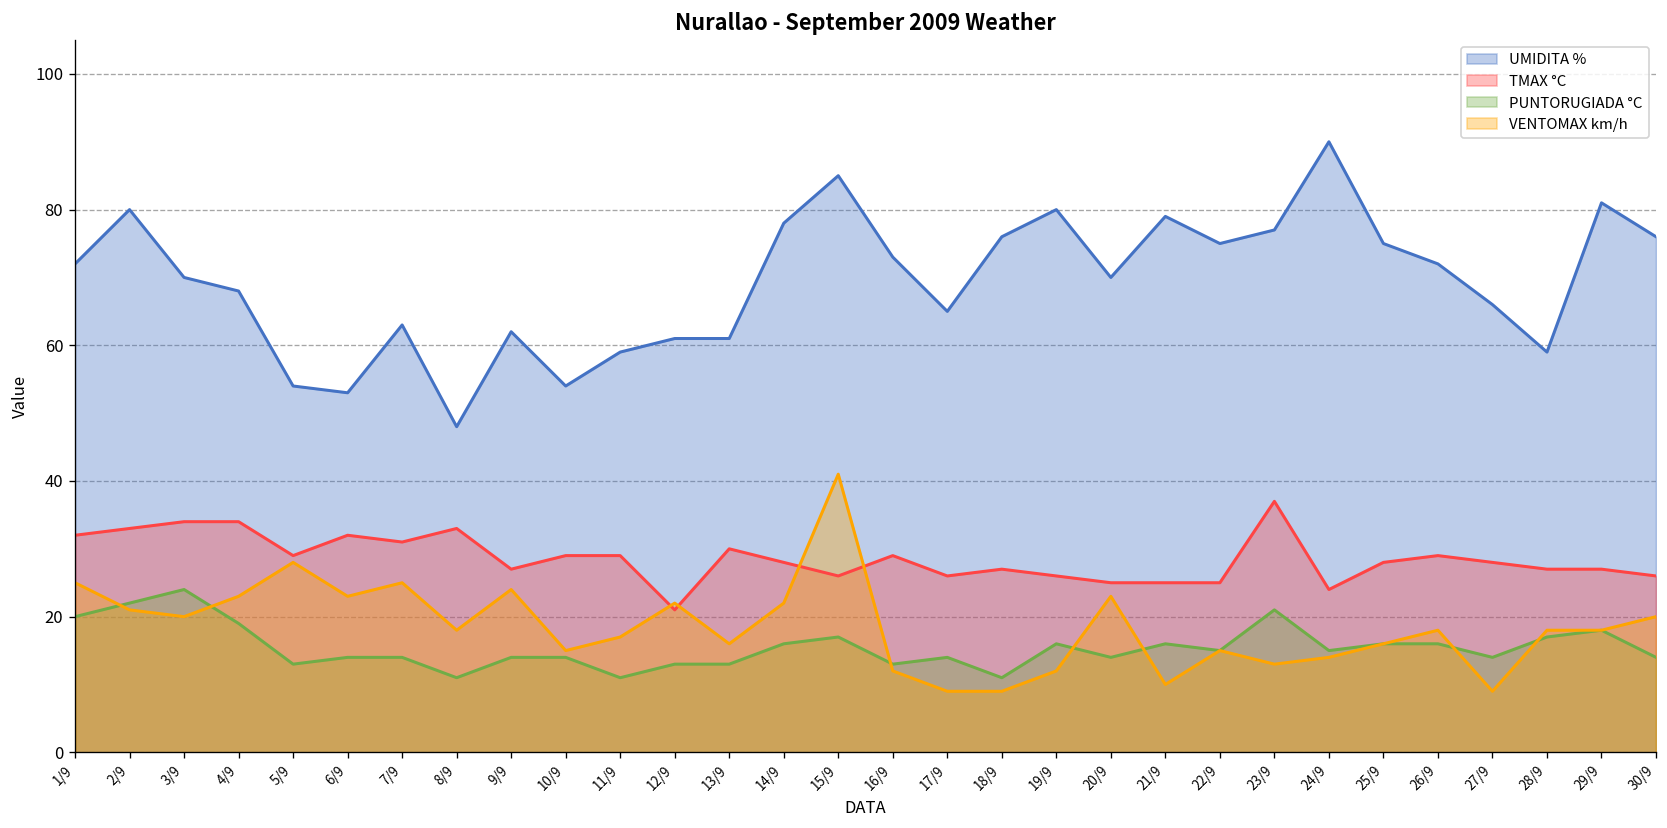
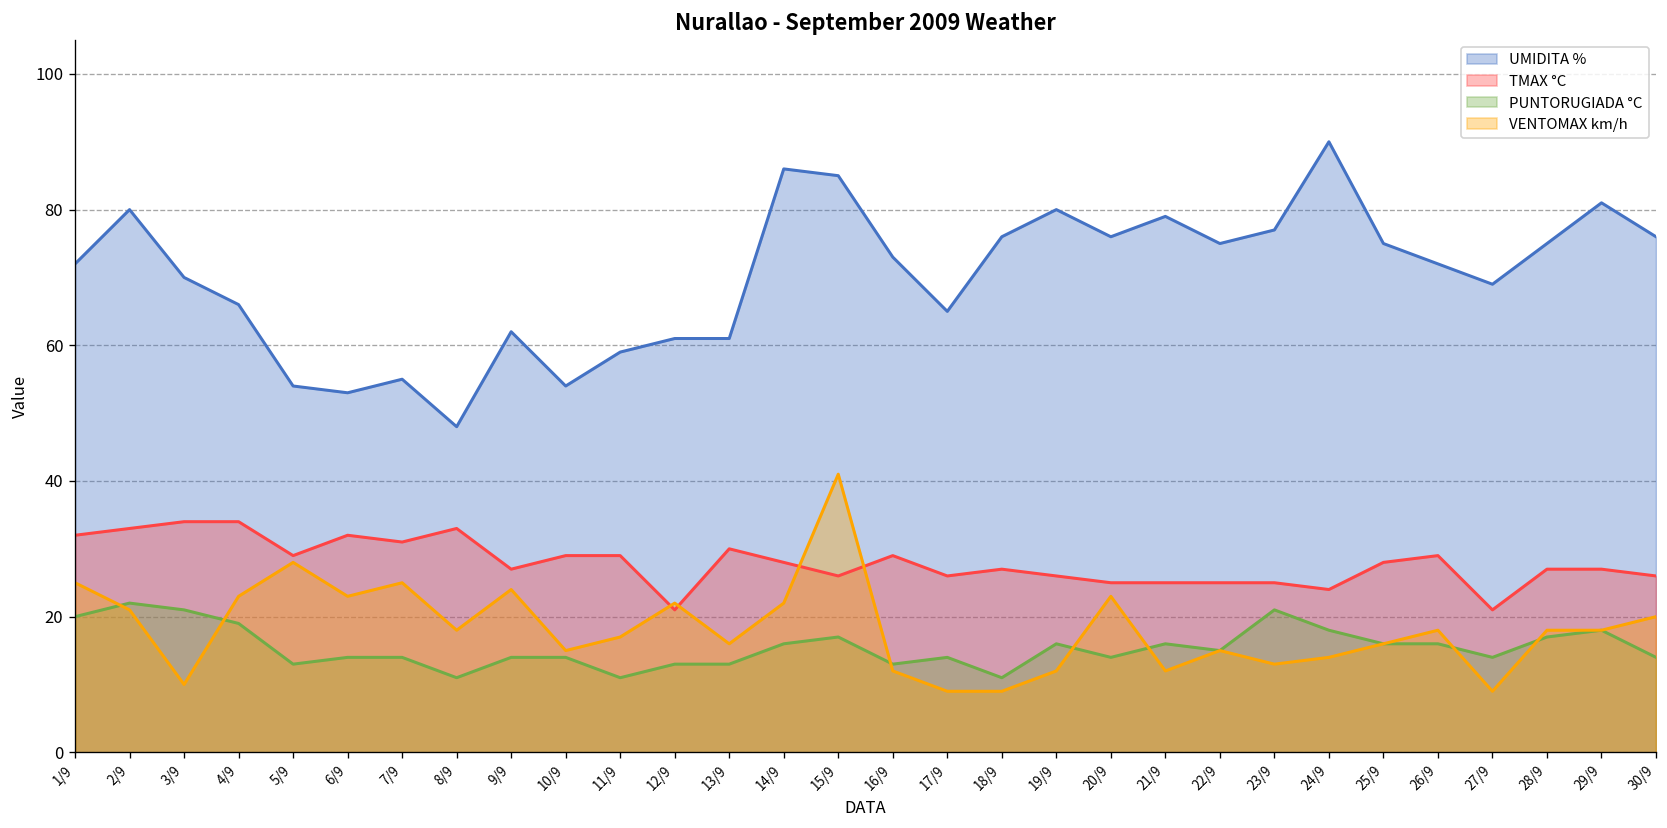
PUNTORUGIADA °C, 3/9: 24 -> 21
VENTOMAX km/h, 3/9: 20 -> 10
UMIDITA %, 4/9: 68 -> 66
UMIDITA %, 7/9: 63 -> 55
UMIDITA %, 14/9: 78 -> 86
UMIDITA %, 20/9: 70 -> 76
VENTOMAX km/h, 21/9: 10 -> 12
TMAX °C, 23/9: 37 -> 25
PUNTORUGIADA °C, 24/9: 15 -> 18
UMIDITA %, 27/9: 66 -> 69
TMAX °C, 27/9: 28 -> 21
UMIDITA %, 28/9: 59 -> 75
